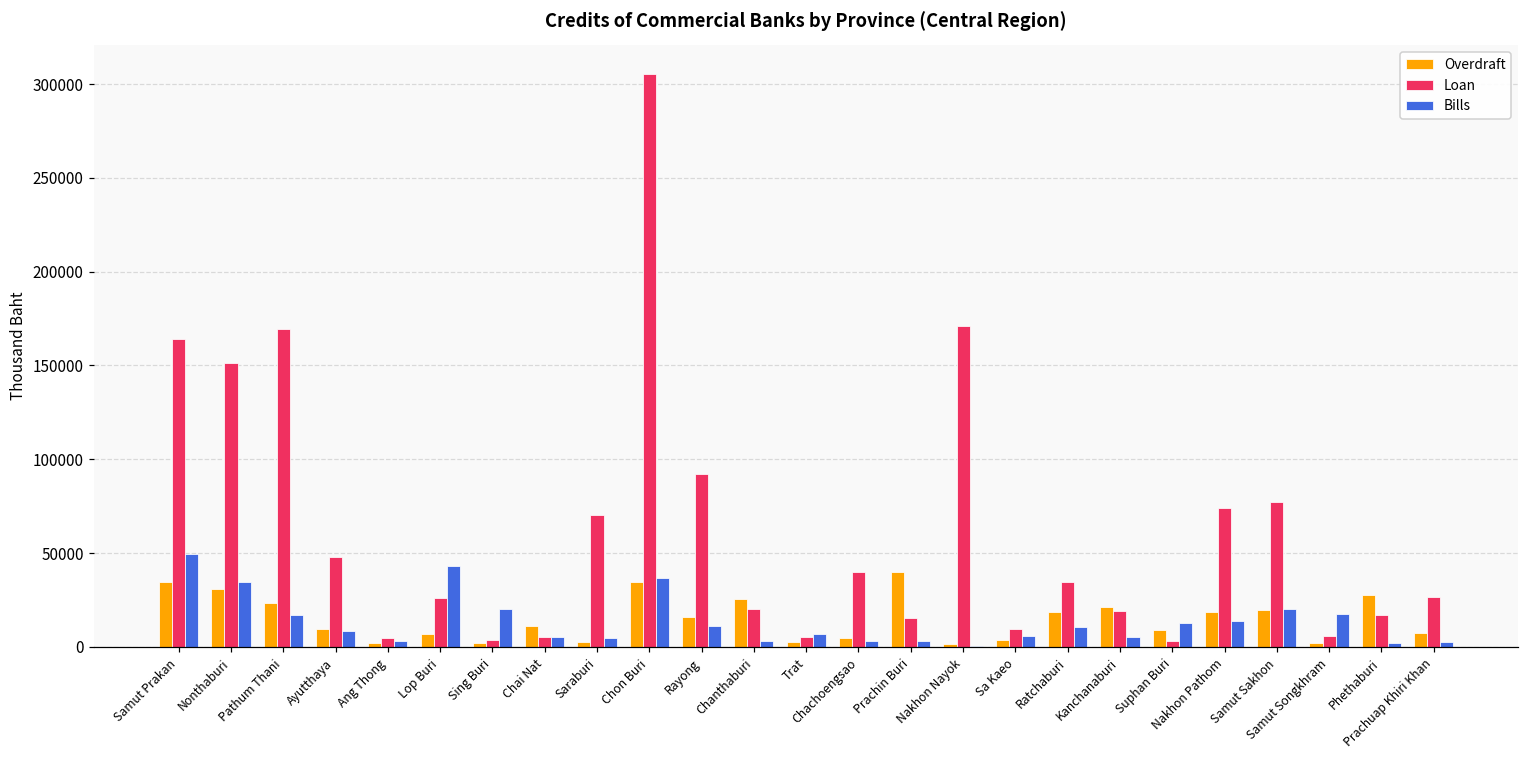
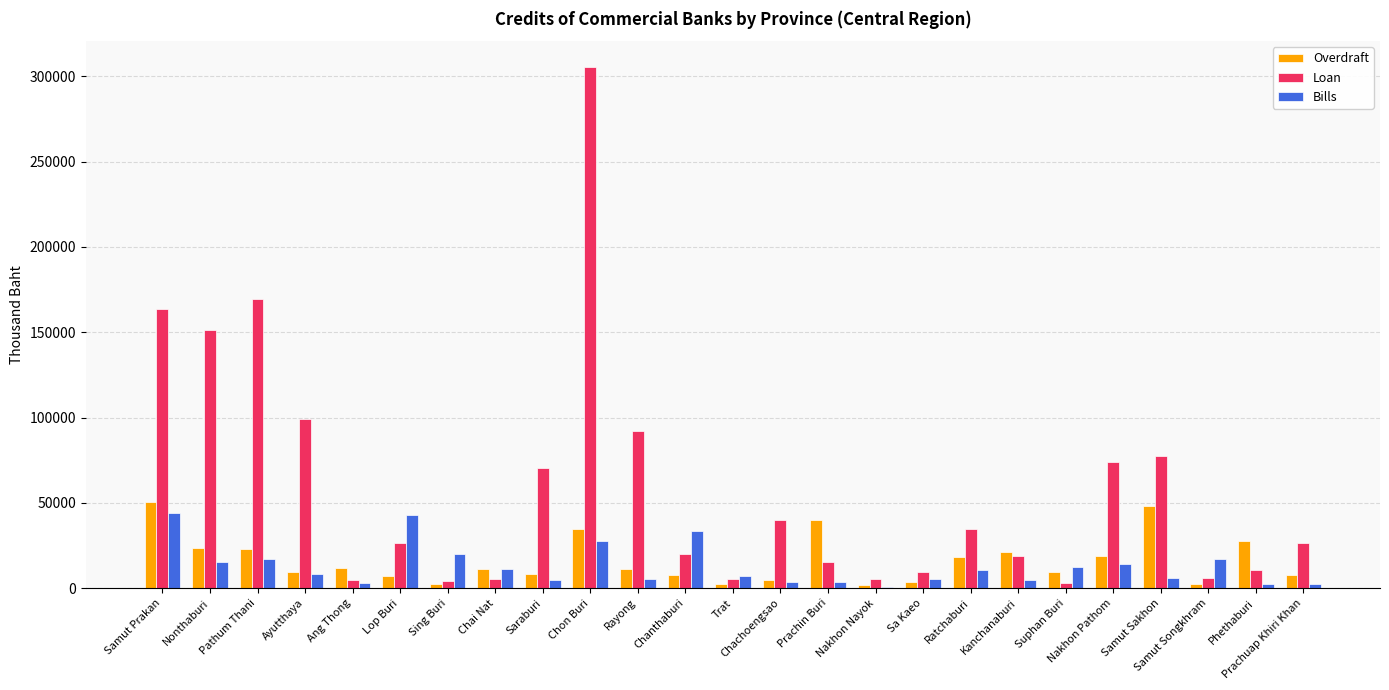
Overdraft, Samut Prakan: 34000 -> 50000
Bills, Samut Prakan: 49000 -> 44000
Overdraft, Nonthaburi: 31000 -> 24000
Bills, Nonthaburi: 35000 -> 15000
Loan, Ayutthaya: 48000 -> 99000
Overdraft, Ang Thong: 2000 -> 12000
Bills, Chai Nat: 5000 -> 11000
Overdraft, Saraburi: 3000 -> 8000
Bills, Chon Buri: 37000 -> 28000
Overdraft, Rayong: 16000 -> 11000
Bills, Rayong: 11000 -> 5000
Overdraft, Chanthaburi: 26000 -> 7000
Bills, Chanthaburi: 3000 -> 33000
Loan, Nakhon Nayok: 171000 -> 5000
Overdraft, Samut Sakhon: 20000 -> 48000
Bills, Samut Sakhon: 20000 -> 6000
Loan, Phethaburi: 17000 -> 11000
